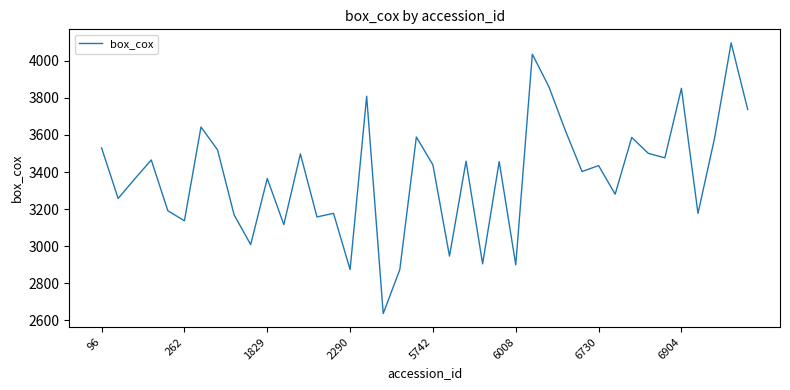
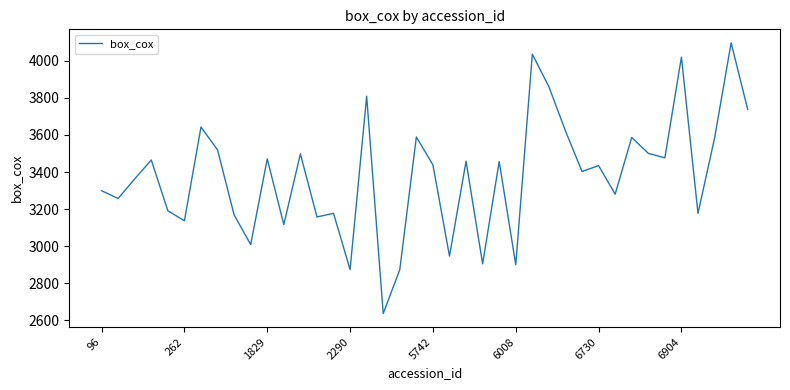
96: 3530 -> 3300
1829: 3360 -> 3470
6904: 3850 -> 4020
